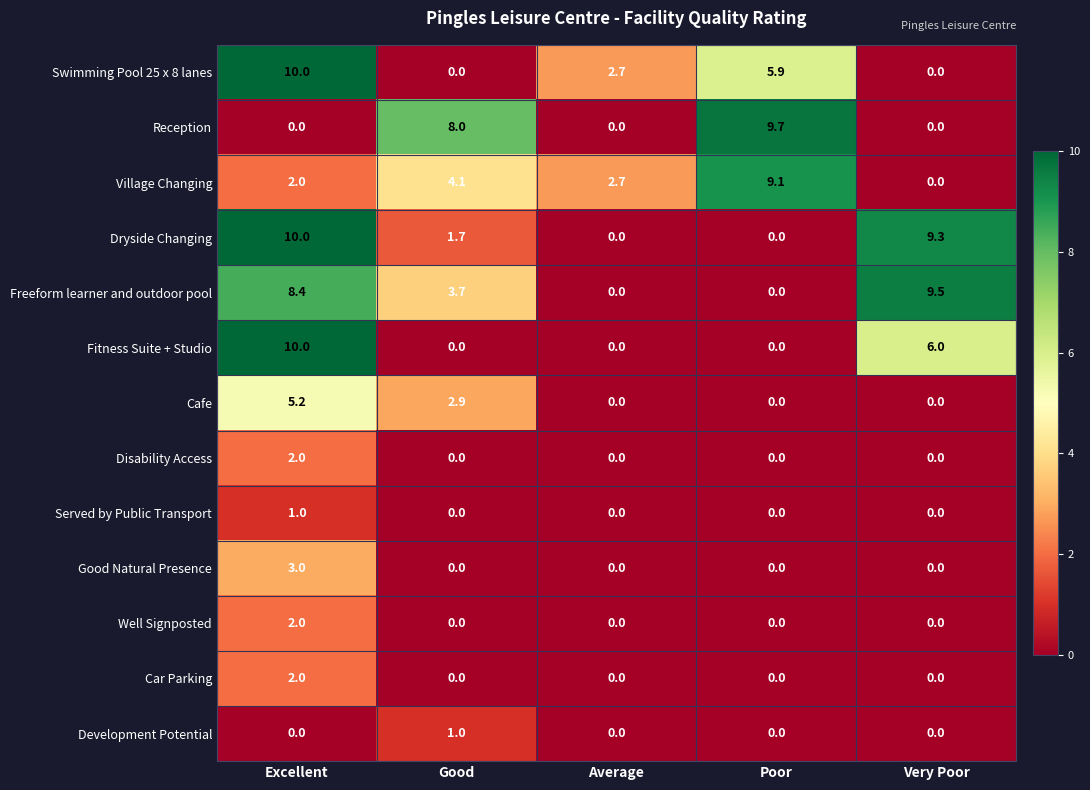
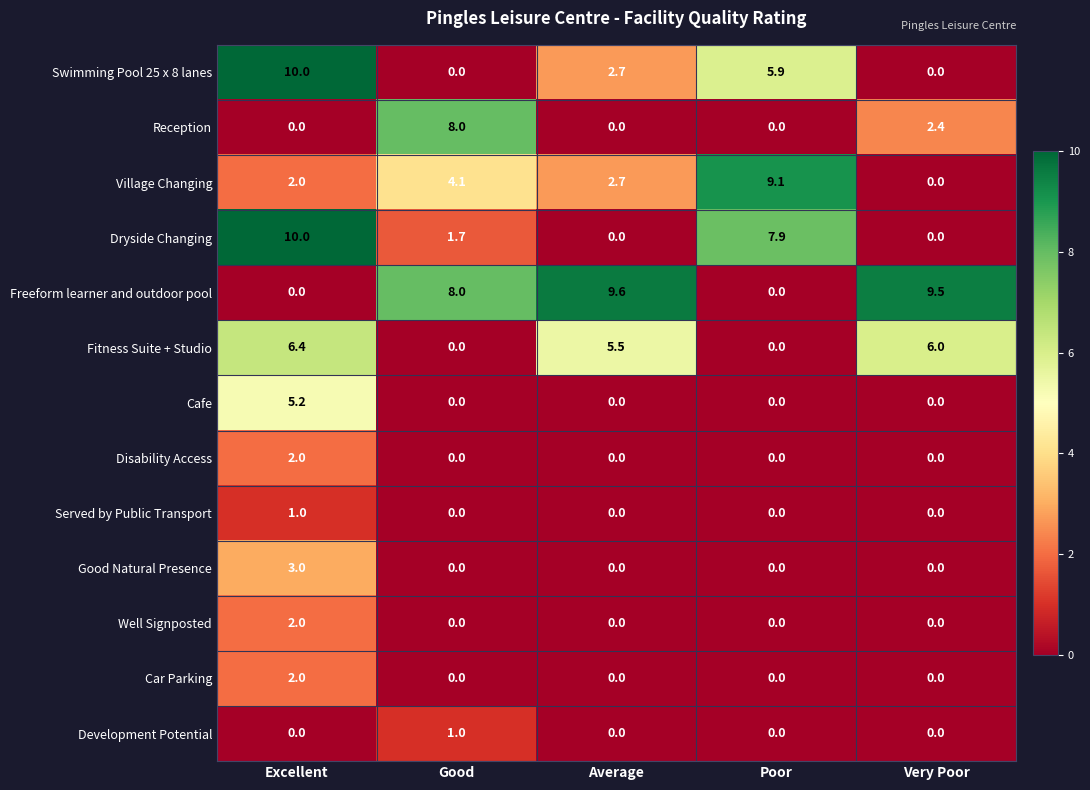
Reception, Poor: 9.7 -> 0.0
Reception, Very Poor: 0.0 -> 2.4
Dryside Changing, Poor: 0.0 -> 7.9
Dryside Changing, Very Poor: 9.3 -> 0.0
Freeform learner and outdoor pool, Excellent: 8.4 -> 0.0
Freeform learner and outdoor pool, Good: 3.7 -> 8.0
Freeform learner and outdoor pool, Average: 0.0 -> 9.6
Fitness Suite + Studio, Excellent: 10.0 -> 6.4
Fitness Suite + Studio, Average: 0.0 -> 5.5
Cafe, Good: 2.9 -> 0.0
